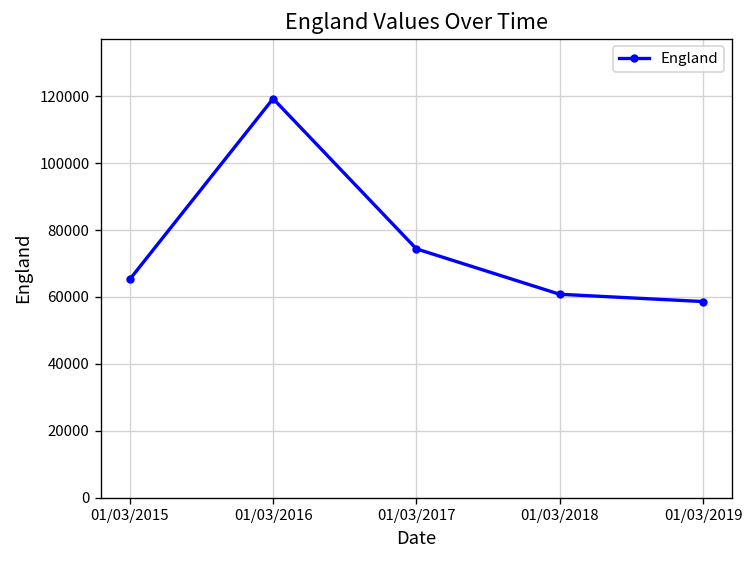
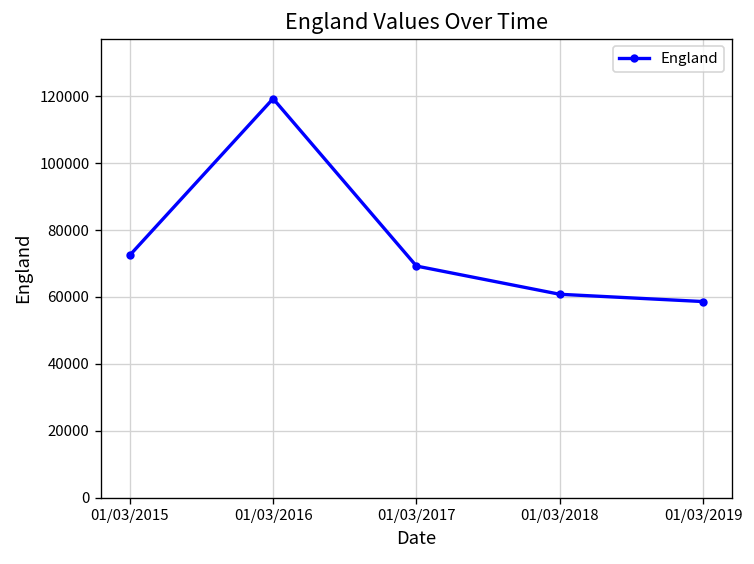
01/03/2015: 65000 -> 72000
01/03/2017: 74000 -> 69000
